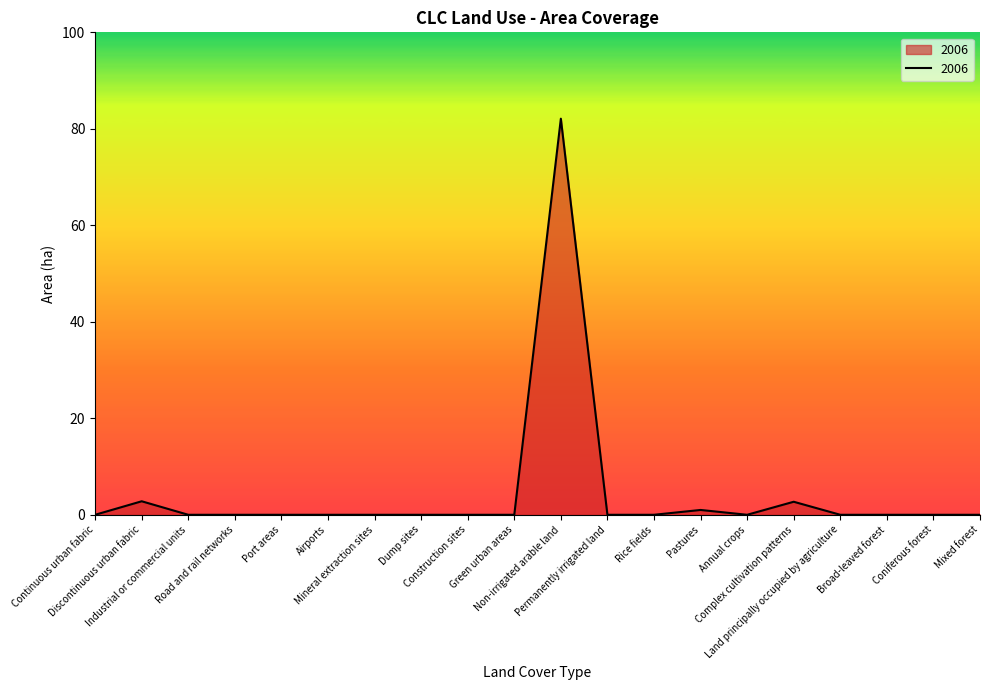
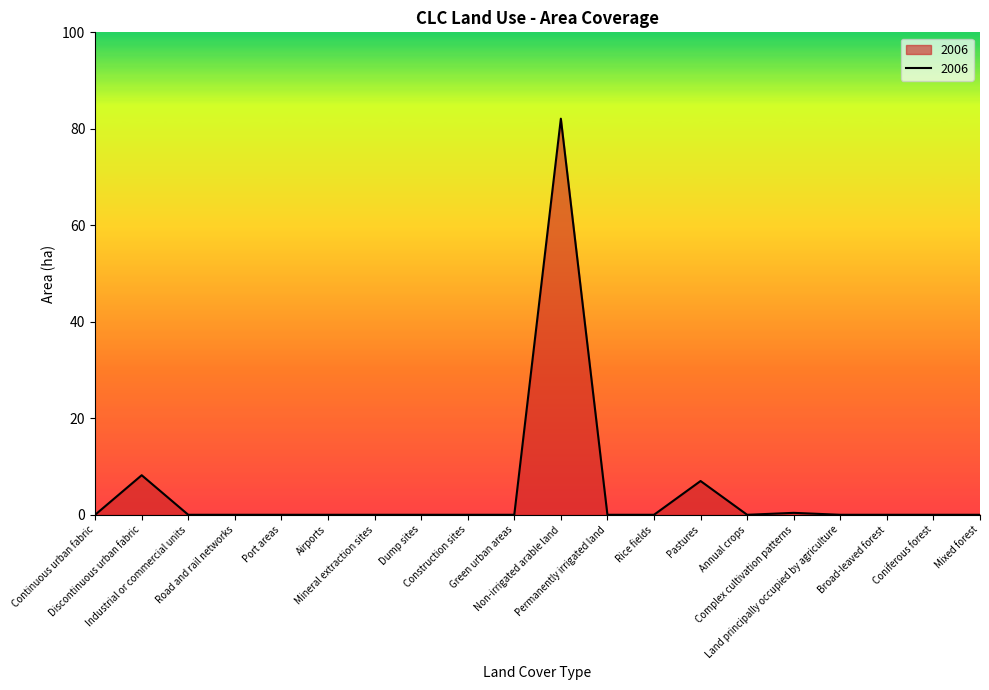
Discontinuous urban fabric: 3 -> 8
Pastures: 1 -> 7
Complex cultivation patterns: 3 -> 0
